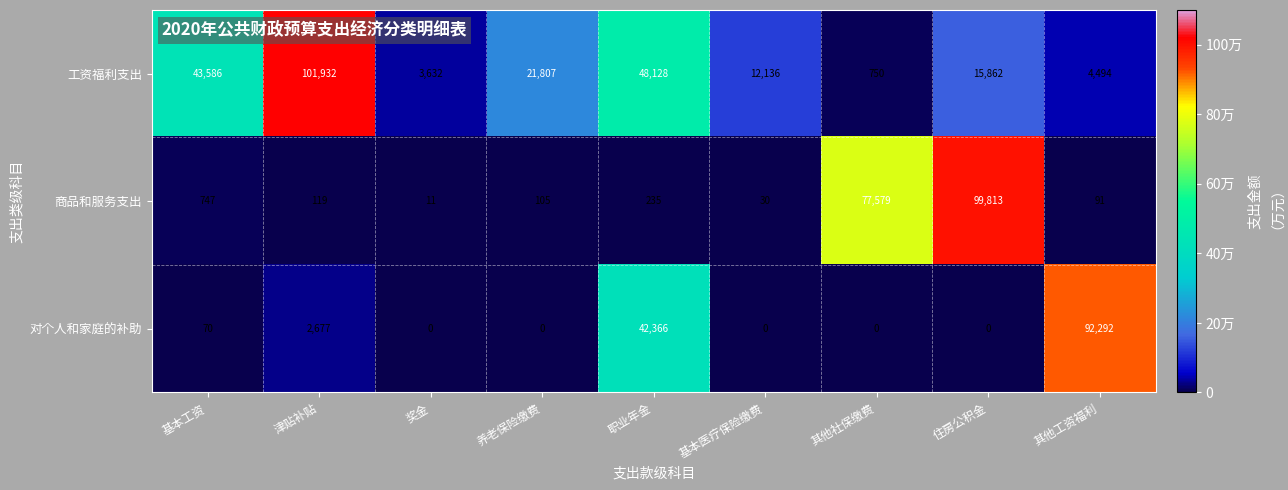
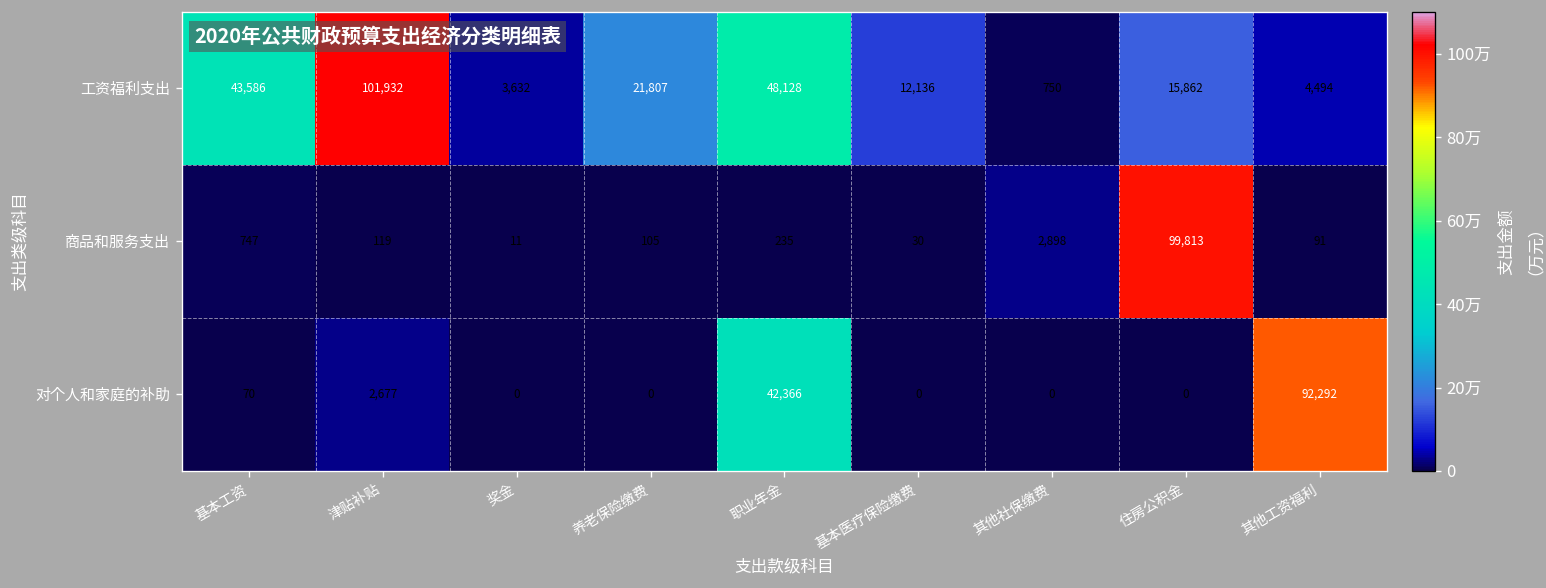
商品和服务支出, 其他社保缴费: 77,579 -> 2,898
